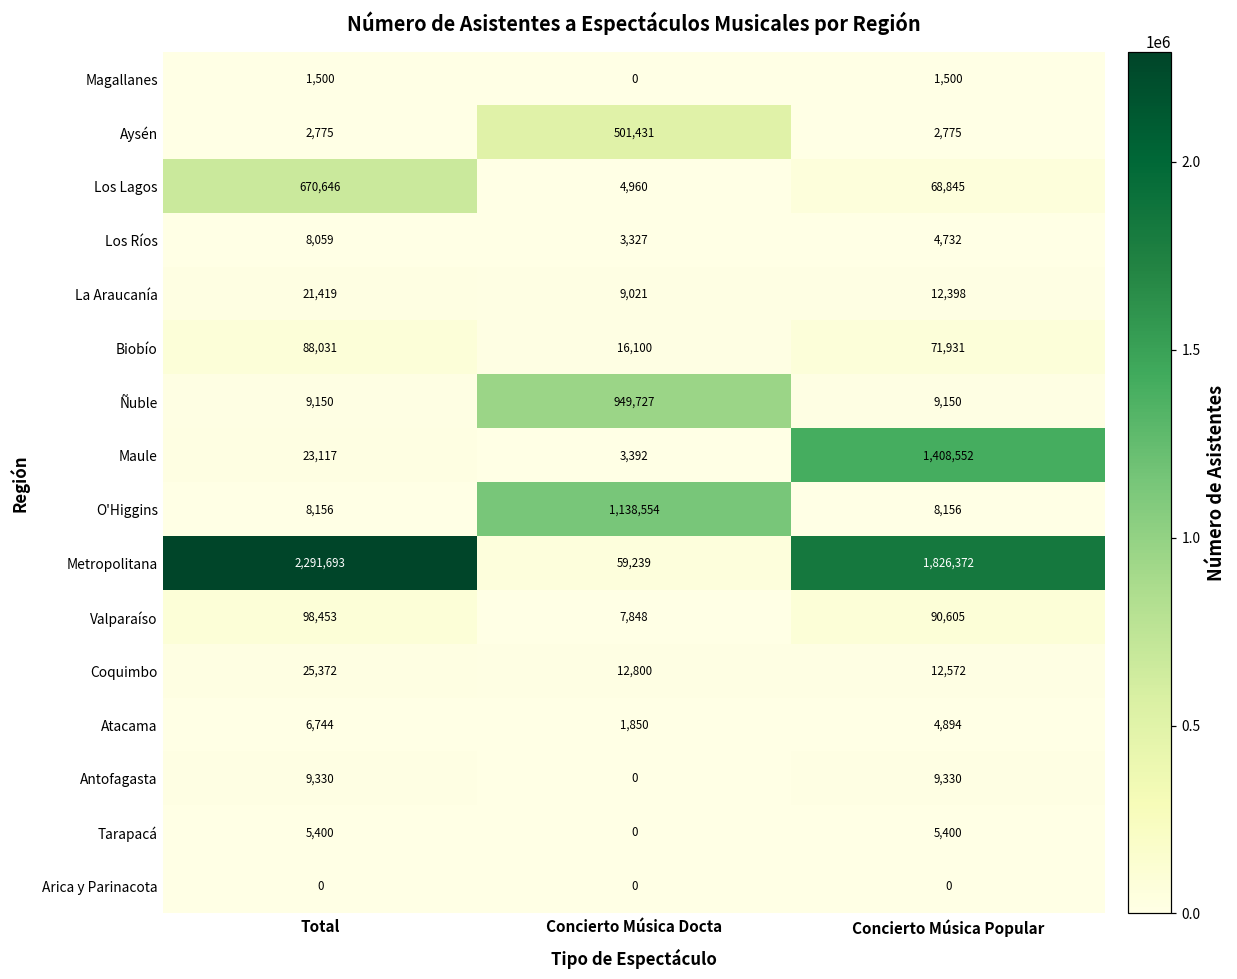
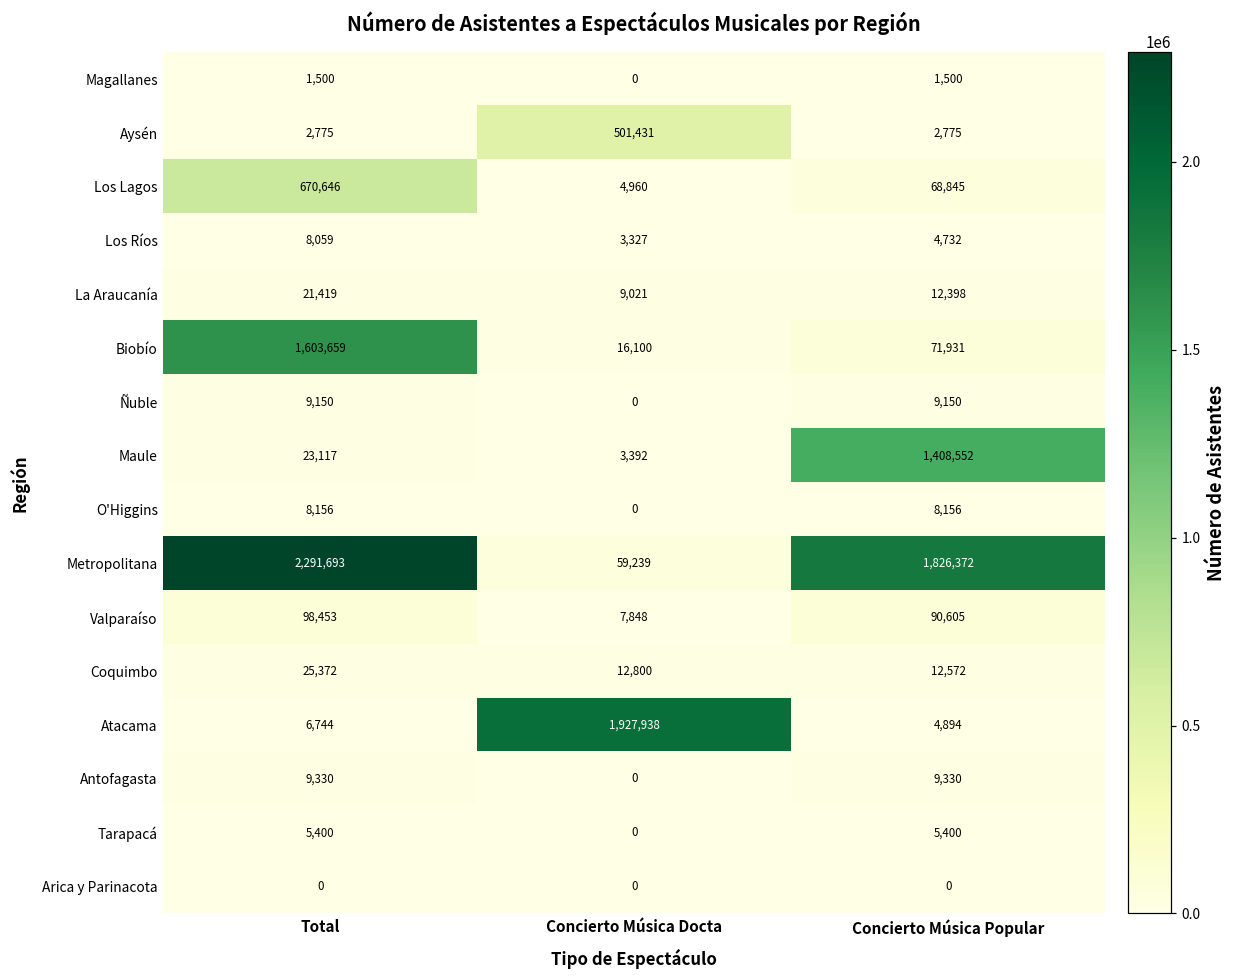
Biobío, Total: 88,031 -> 1,603,659
Ñuble, Concierto Música Docta: 949,727 -> 0
O'Higgins, Concierto Música Docta: 1,138,554 -> 0
Atacama, Concierto Música Docta: 1,850 -> 1,927,938
